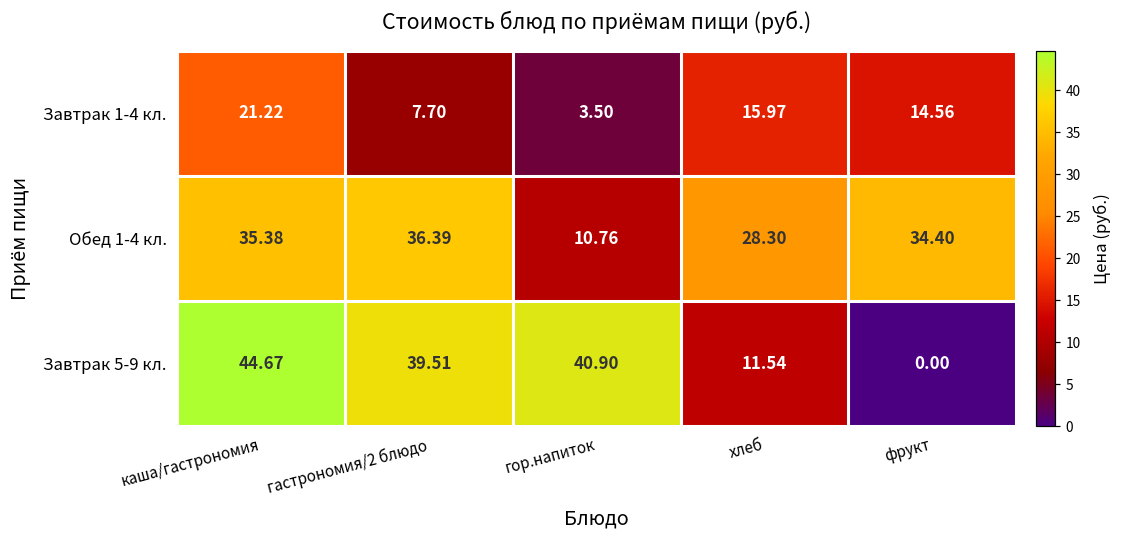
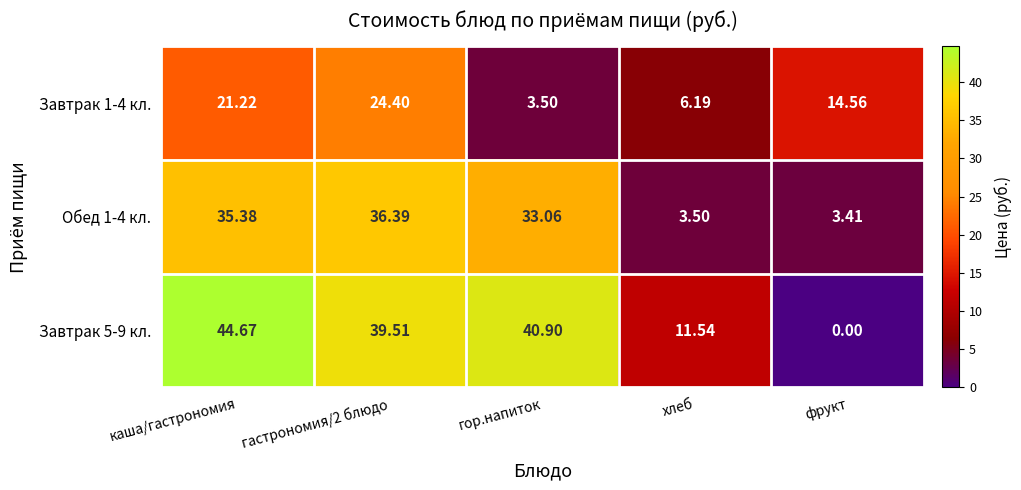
Завтрак 1-4 кл., гастрономия/2 блюдо: 7.70 -> 24.40
Завтрак 1-4 кл., хлеб: 15.97 -> 6.19
Обед 1-4 кл., гор.напиток: 10.76 -> 33.06
Обед 1-4 кл., хлеб: 28.30 -> 3.50
Обед 1-4 кл., фрукт: 34.40 -> 3.41
